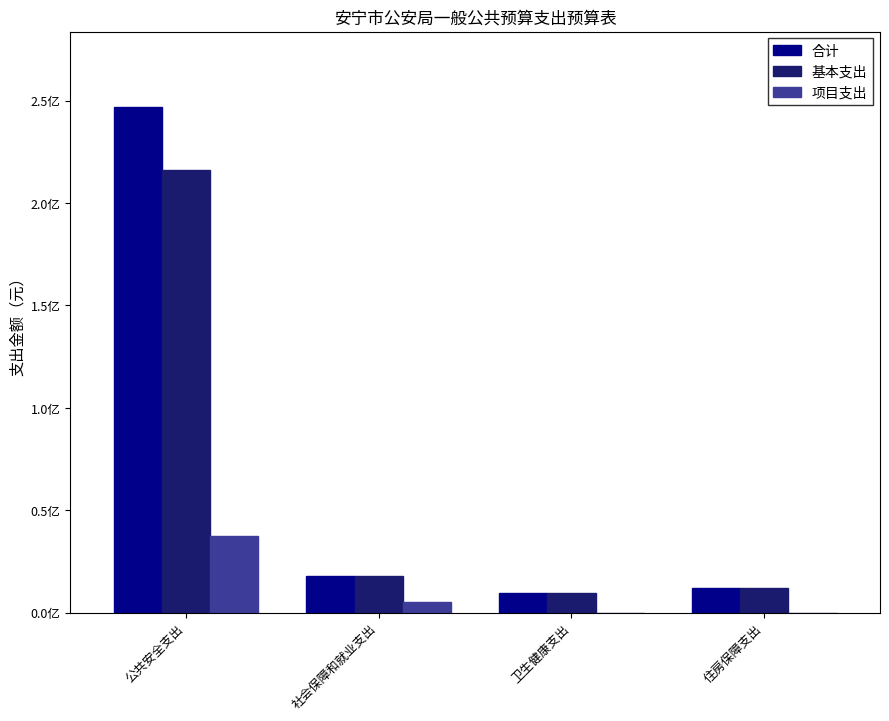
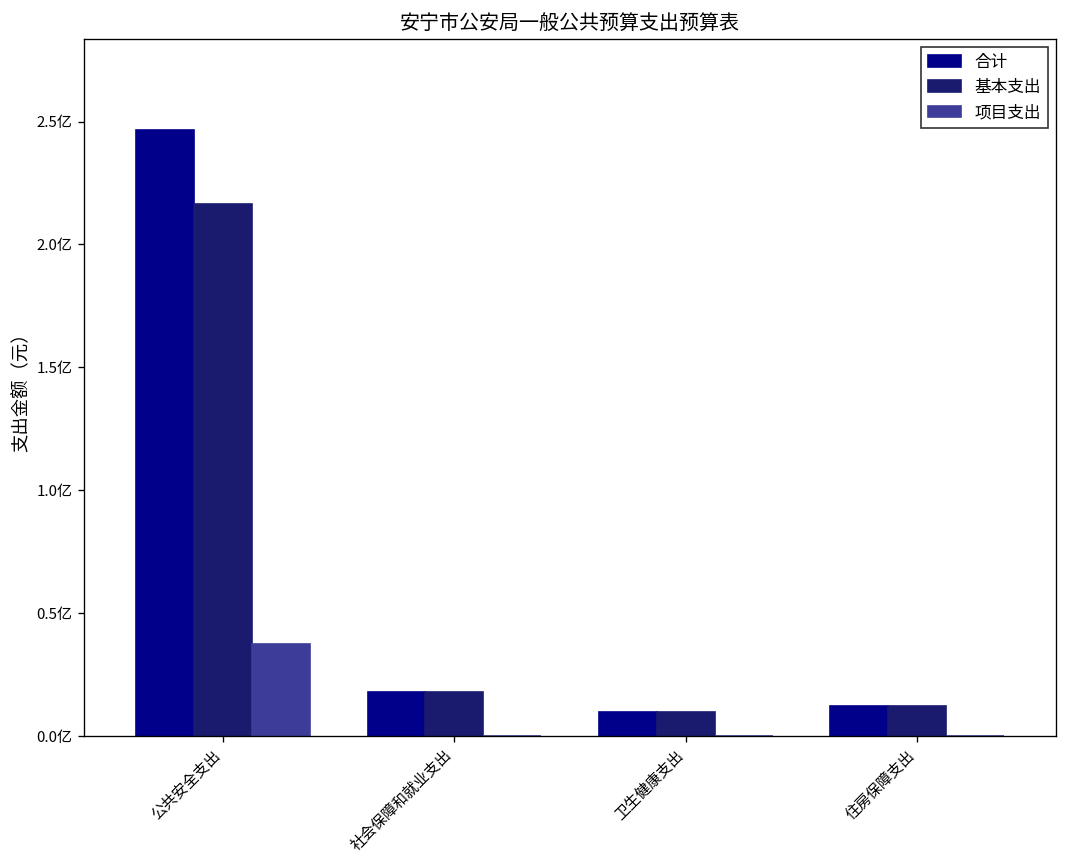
项目支出, 社会保障和就业支出: 0.05亿 -> 0.00亿
